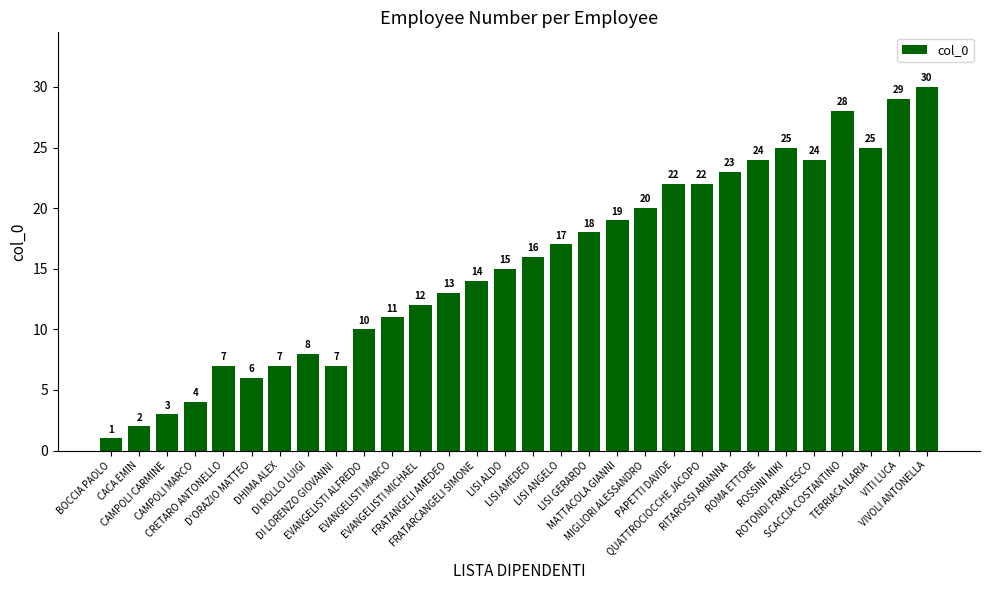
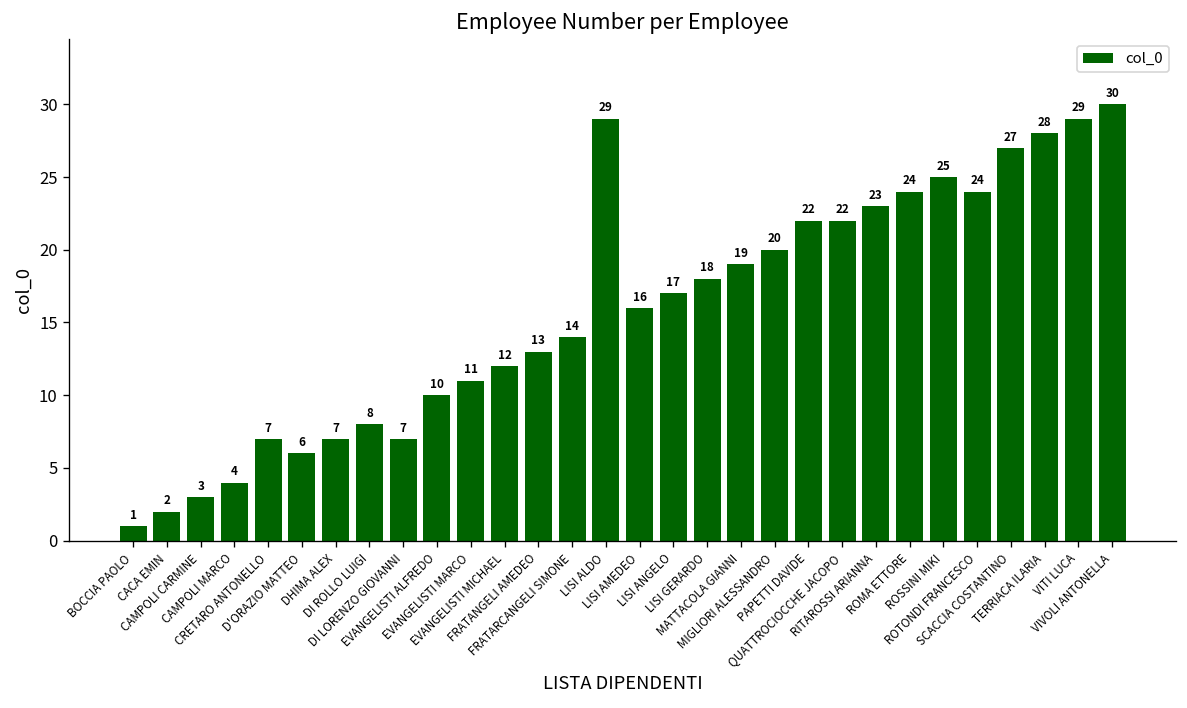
LISI ALDO: 15 -> 29
SCACCIA COSTANTINO: 28 -> 27
TERRIACA ILARIA: 25 -> 28
